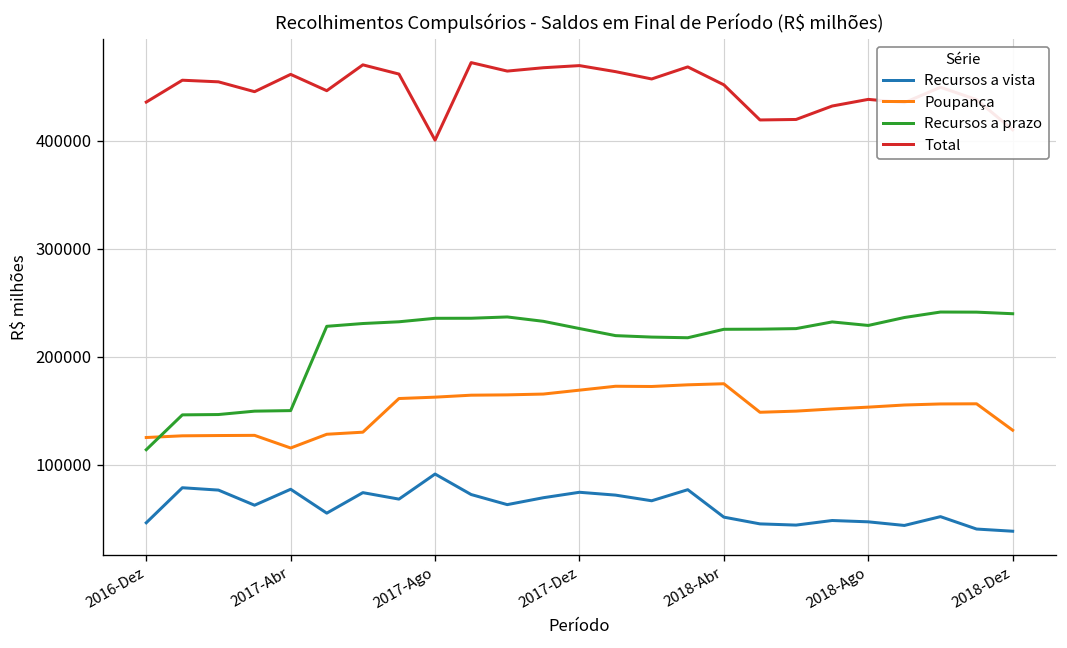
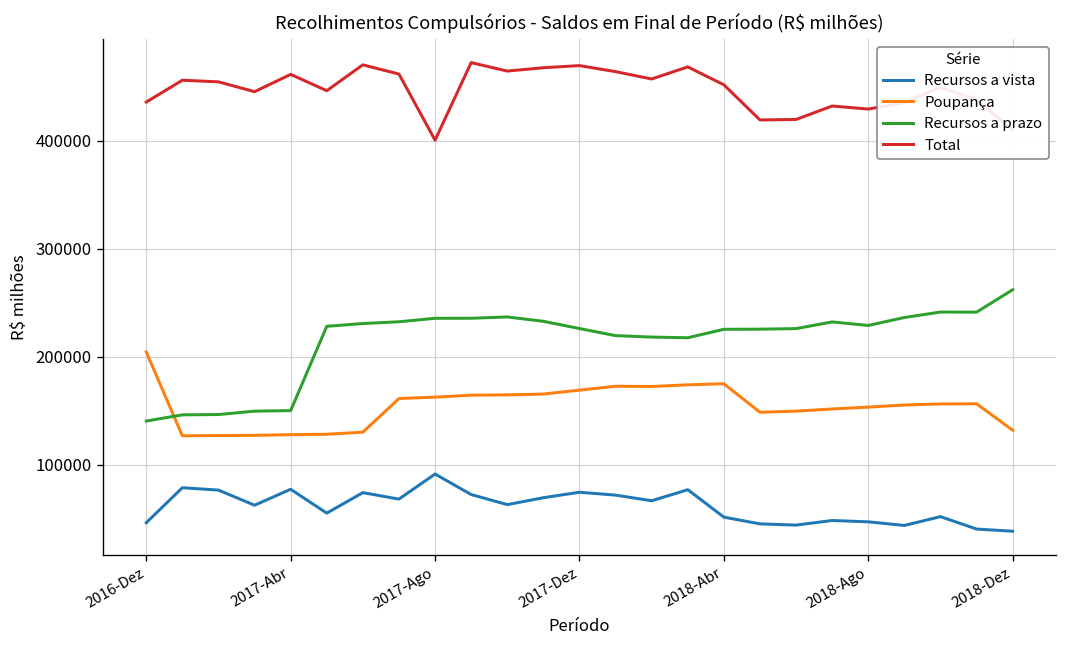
Poupança, 2016-Dez: 130000 -> 200000
Recursos a prazo, 2016-Dez: 110000 -> 140000
Poupança, 2017-Abr: 120000 -> 130000
Total, 2018-Ago: 440000 -> 430000
Recursos a prazo, 2018-Dez: 240000 -> 260000
